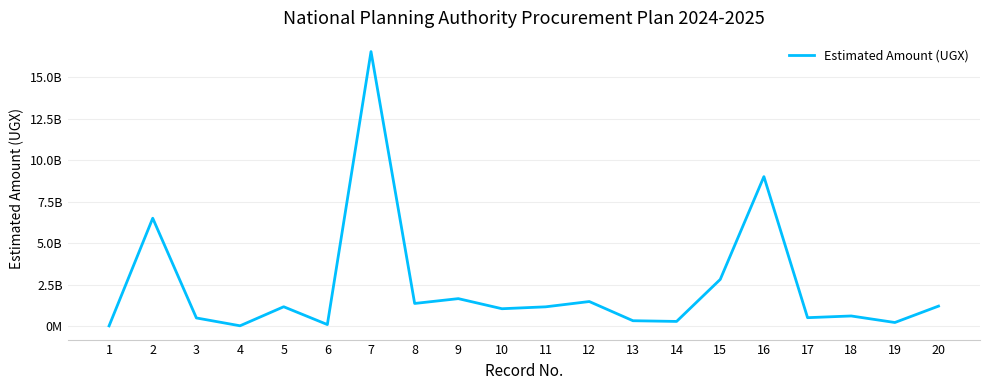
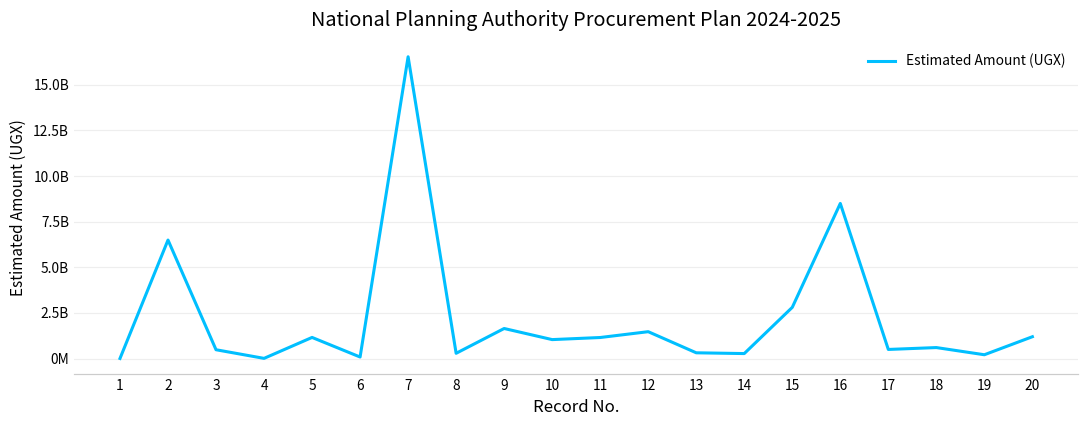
8: 1400000000 -> 300000000
16: 9000000000 -> 8500000000
